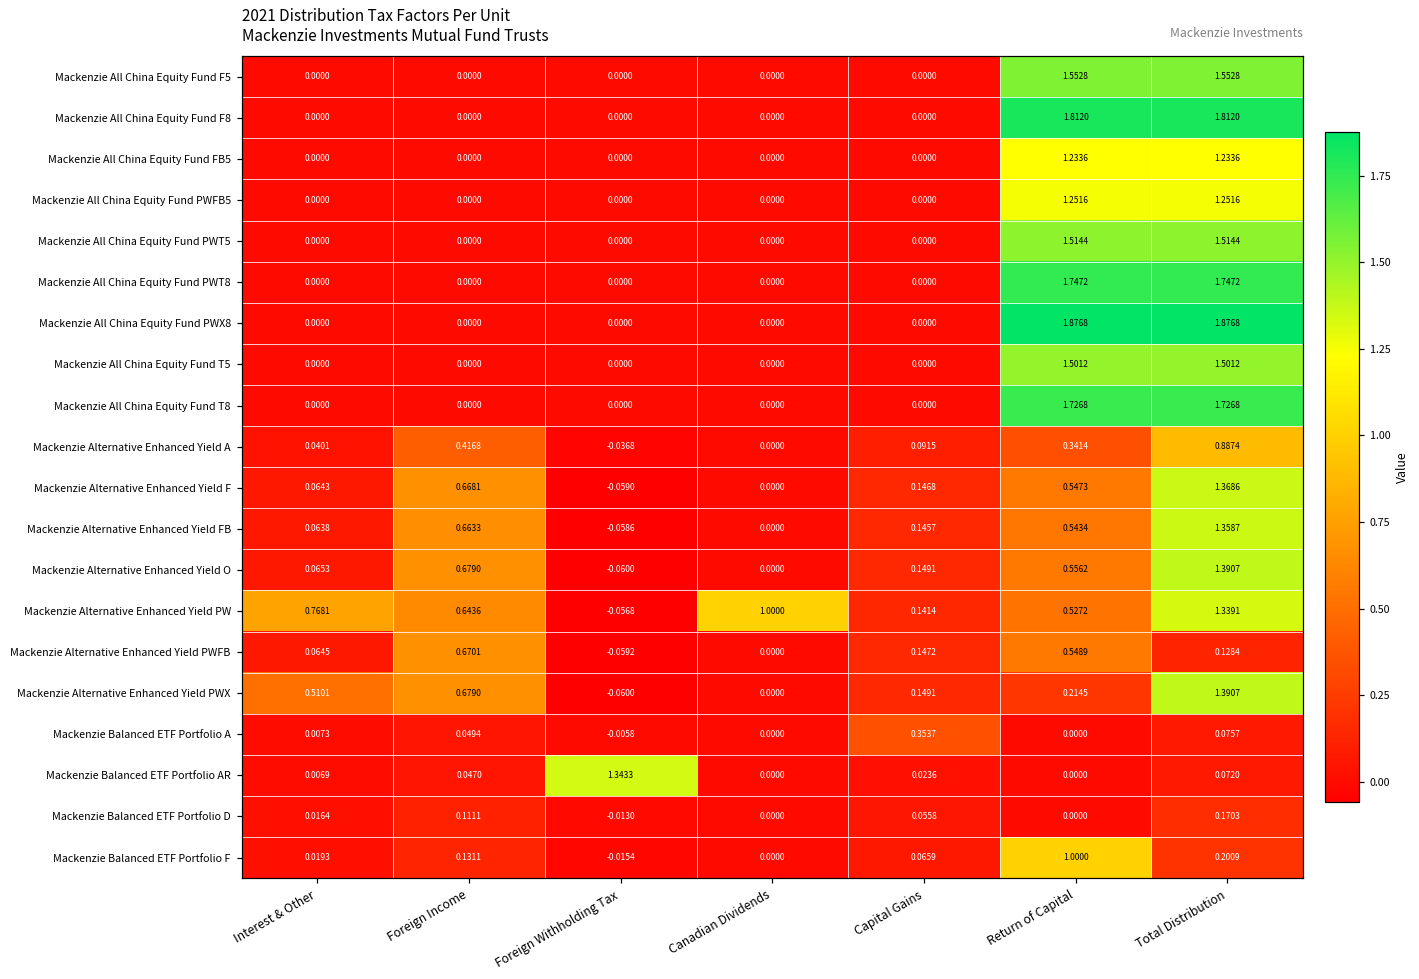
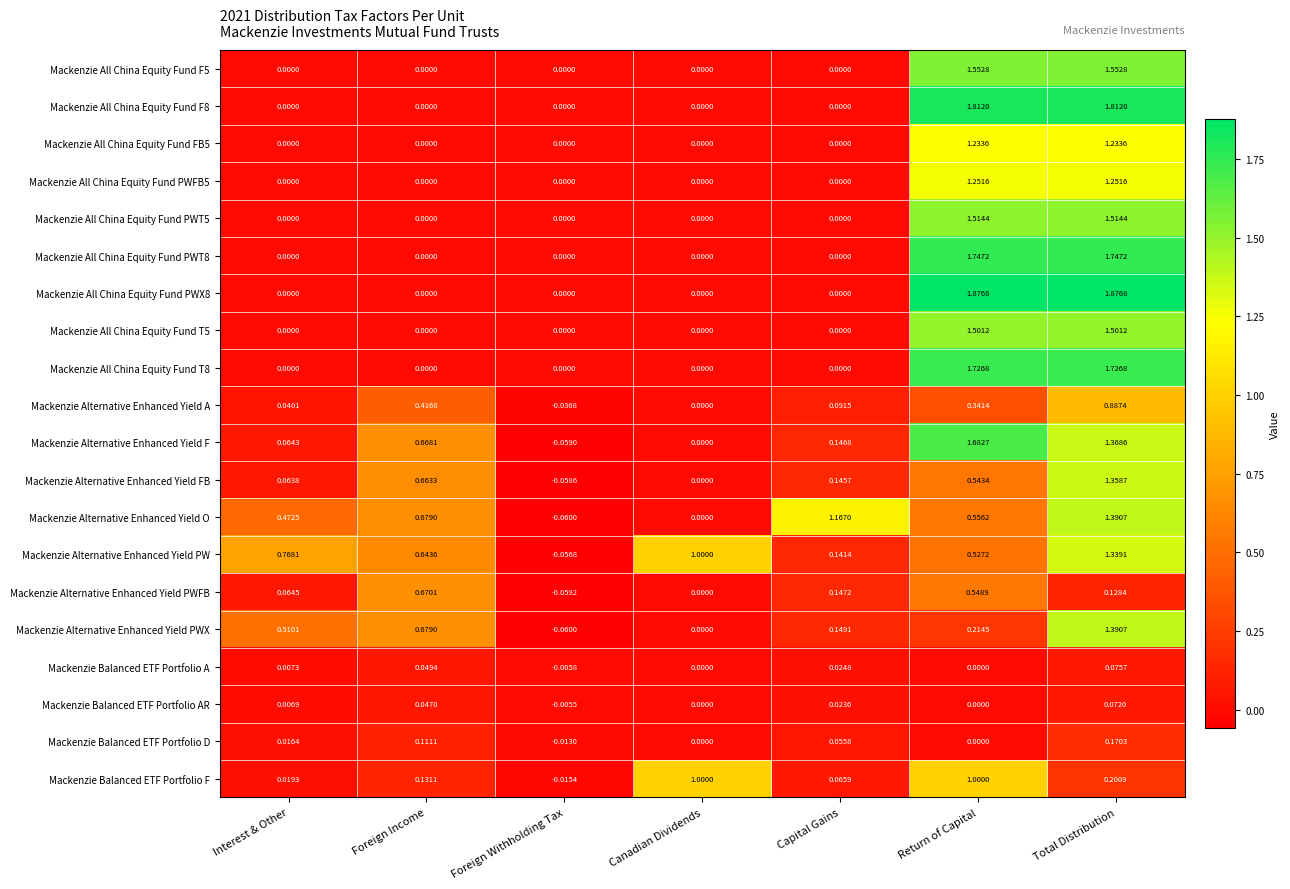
Mackenzie Alternative Enhanced Yield F, Return of Capital: 0.5473 -> 1.6827
Mackenzie Alternative Enhanced Yield O, Interest & Other: 0.0653 -> 0.4725
Mackenzie Alternative Enhanced Yield O, Capital Gains: 0.1491 -> 1.1670
Mackenzie Balanced ETF Portfolio A, Capital Gains: 0.3537 -> 0.0248
Mackenzie Balanced ETF Portfolio AR, Foreign Withholding Tax: 1.3433 -> -0.0055
Mackenzie Balanced ETF Portfolio F, Canadian Dividends: 0.0000 -> 1.0000
